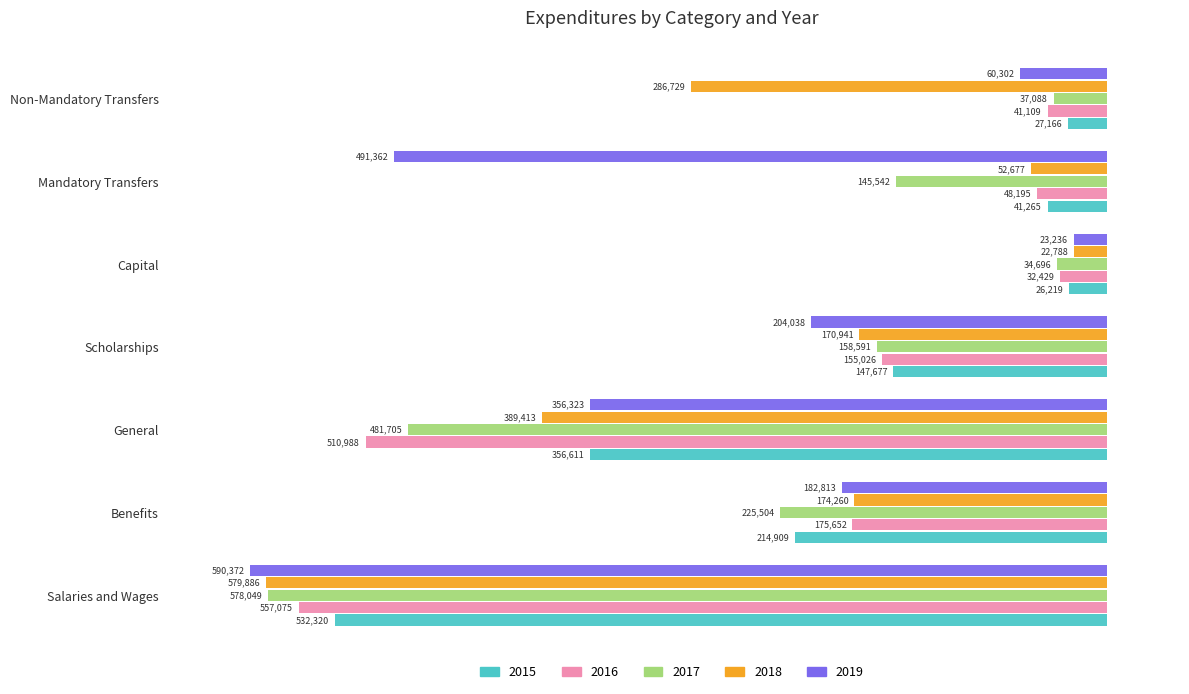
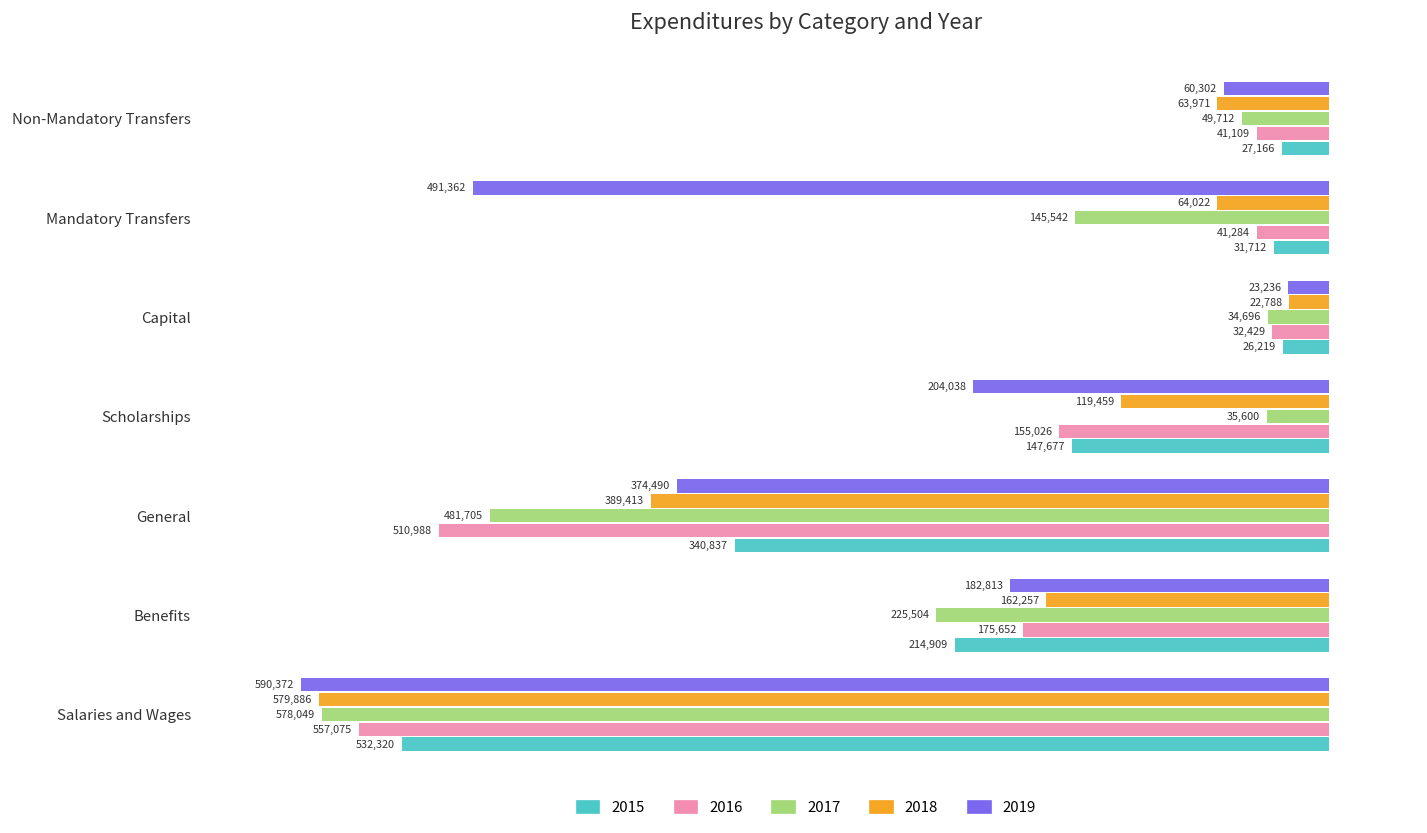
2018, Non-Mandatory Transfers: 286,729 -> 63,971
2017, Non-Mandatory Transfers: 37,088 -> 49,712
2018, Mandatory Transfers: 52,677 -> 64,022
2016, Mandatory Transfers: 48,195 -> 41,284
2015, Mandatory Transfers: 41,265 -> 31,712
2018, Scholarships: 170,941 -> 119,459
2017, Scholarships: 158,591 -> 35,600
2019, General: 356,323 -> 374,490
2015, General: 356,611 -> 340,837
2018, Benefits: 174,260 -> 162,257
